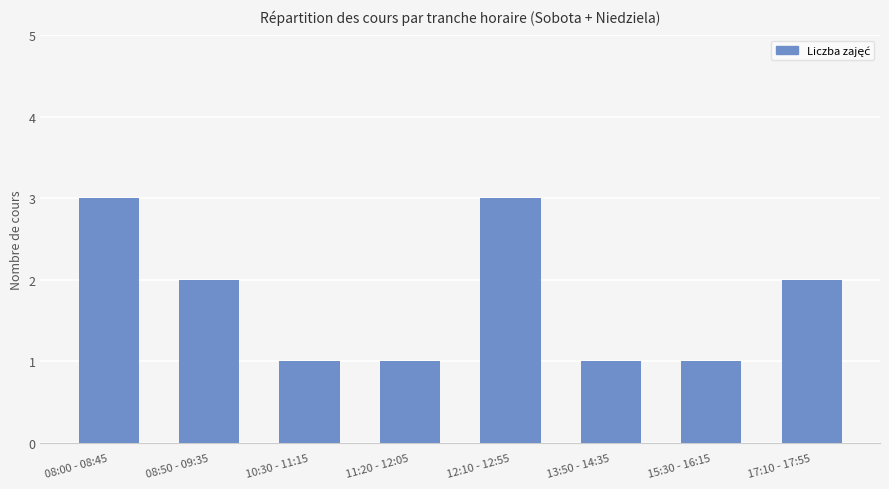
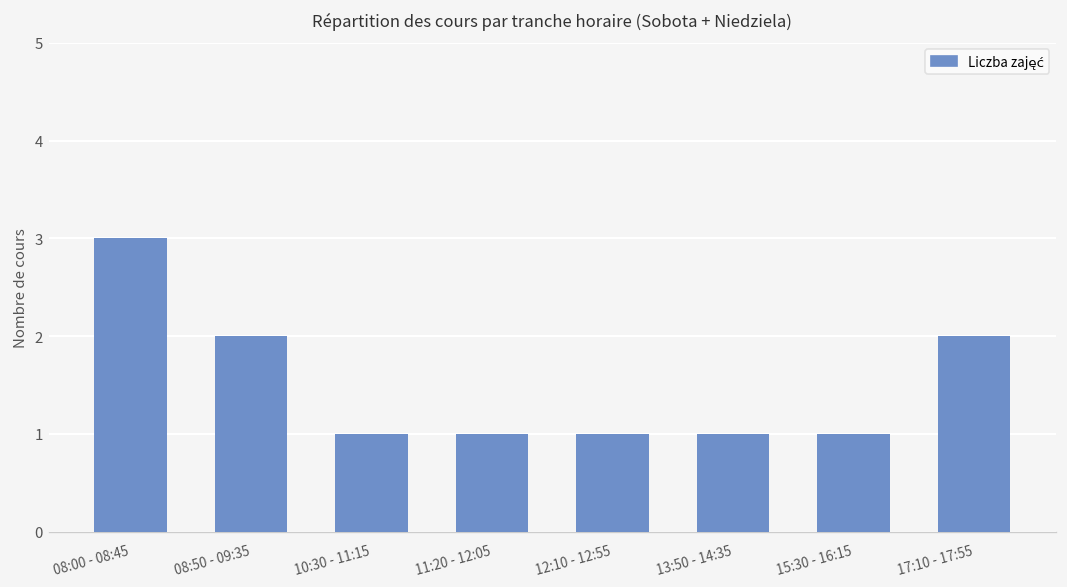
12:10 - 12:55: 3 -> 1
